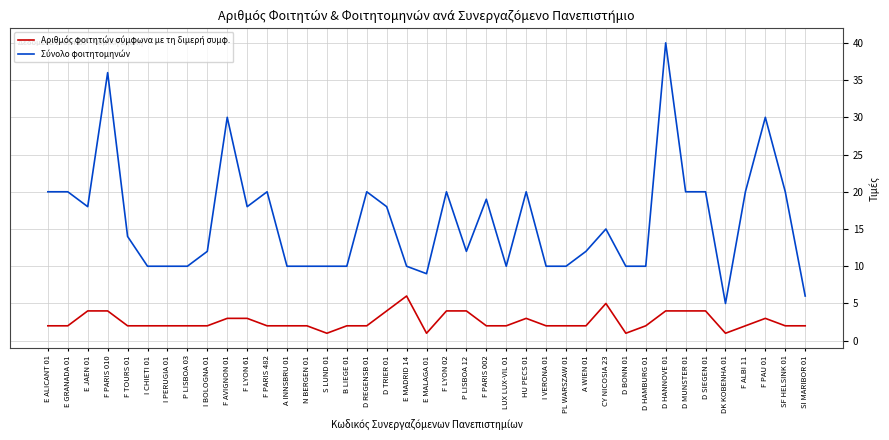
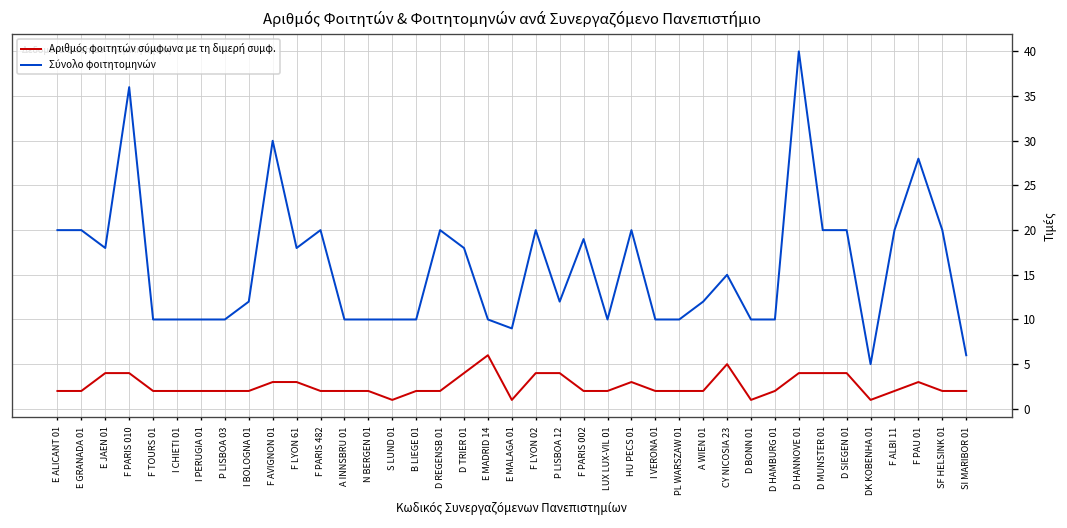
Σύνολο φοιτητομηνών, F TOURS 01: 14 -> 10
Σύνολο φοιτητομηνών, F PAU 01: 30 -> 28
